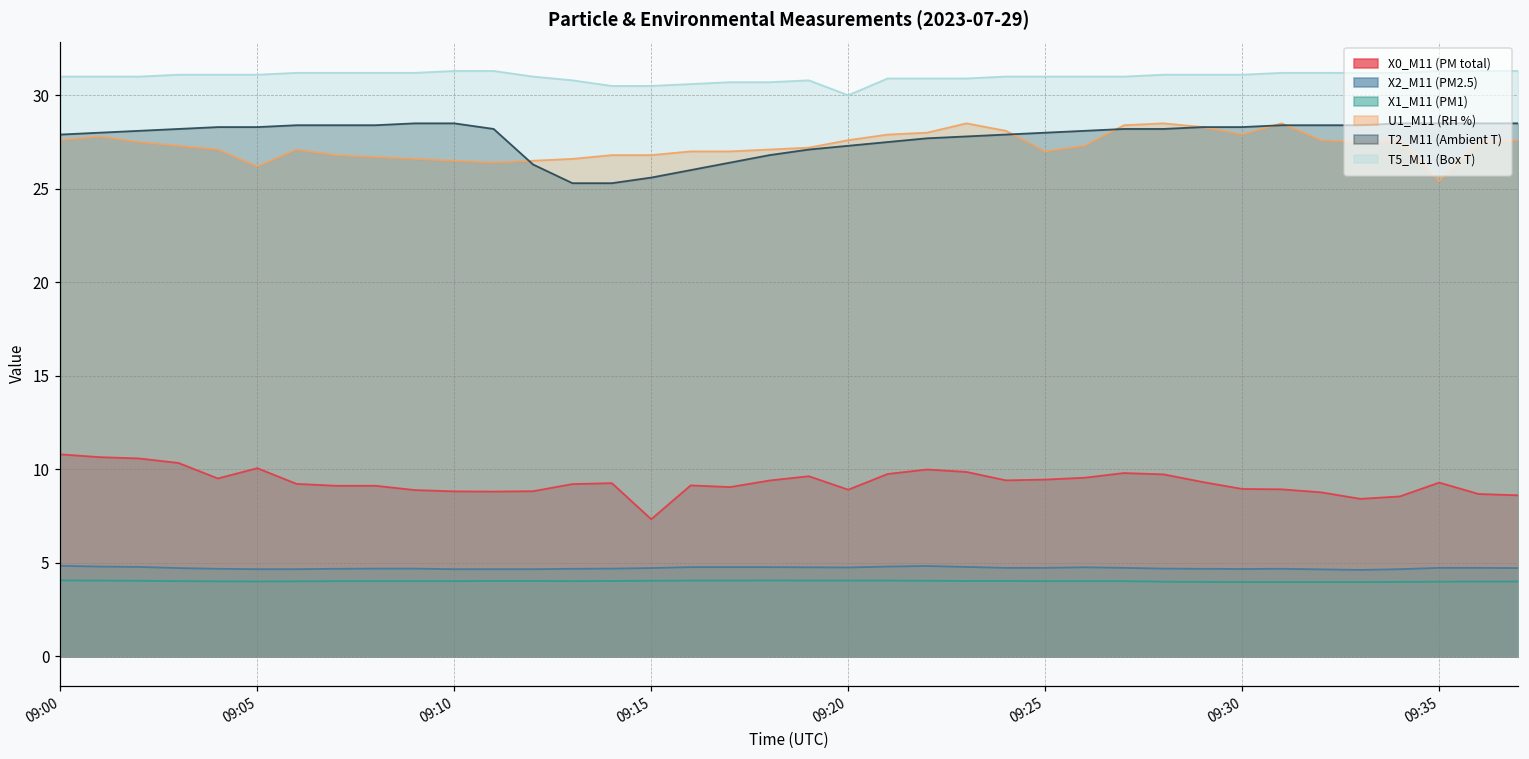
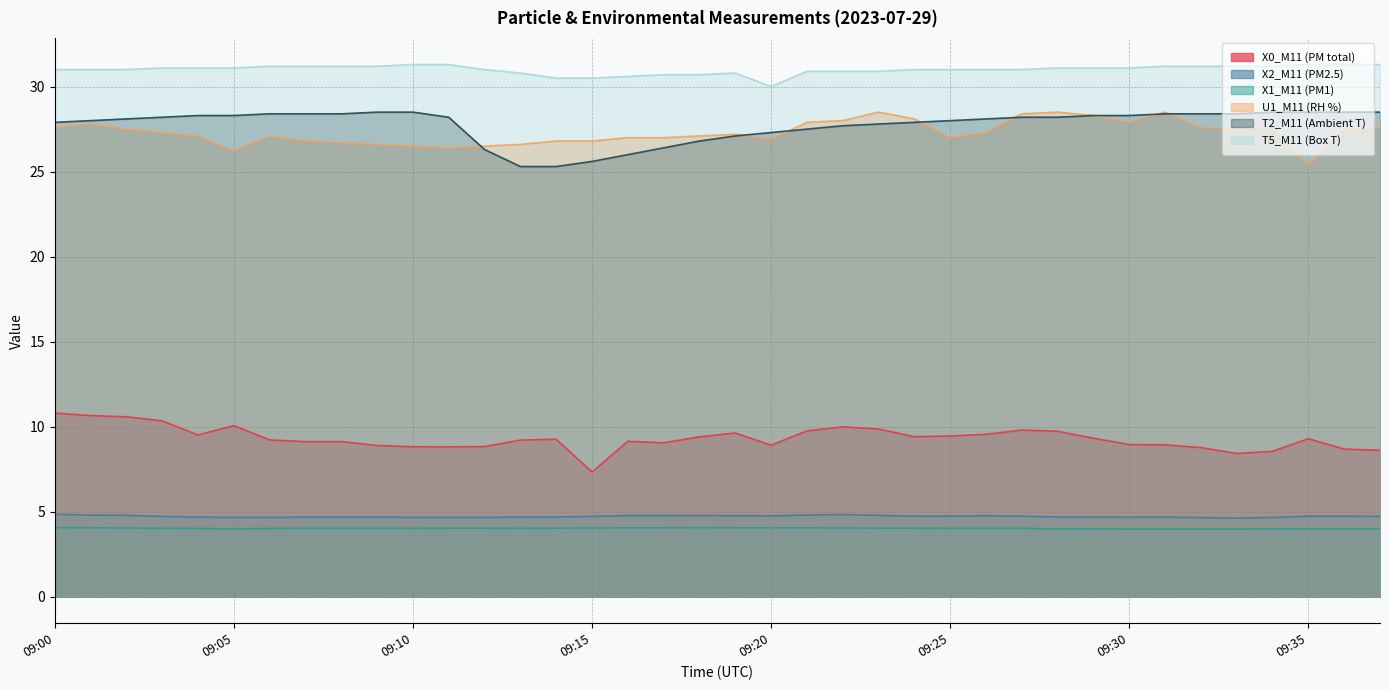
U1_M11 (RH %), 09:20: 27.6 -> 26.9
